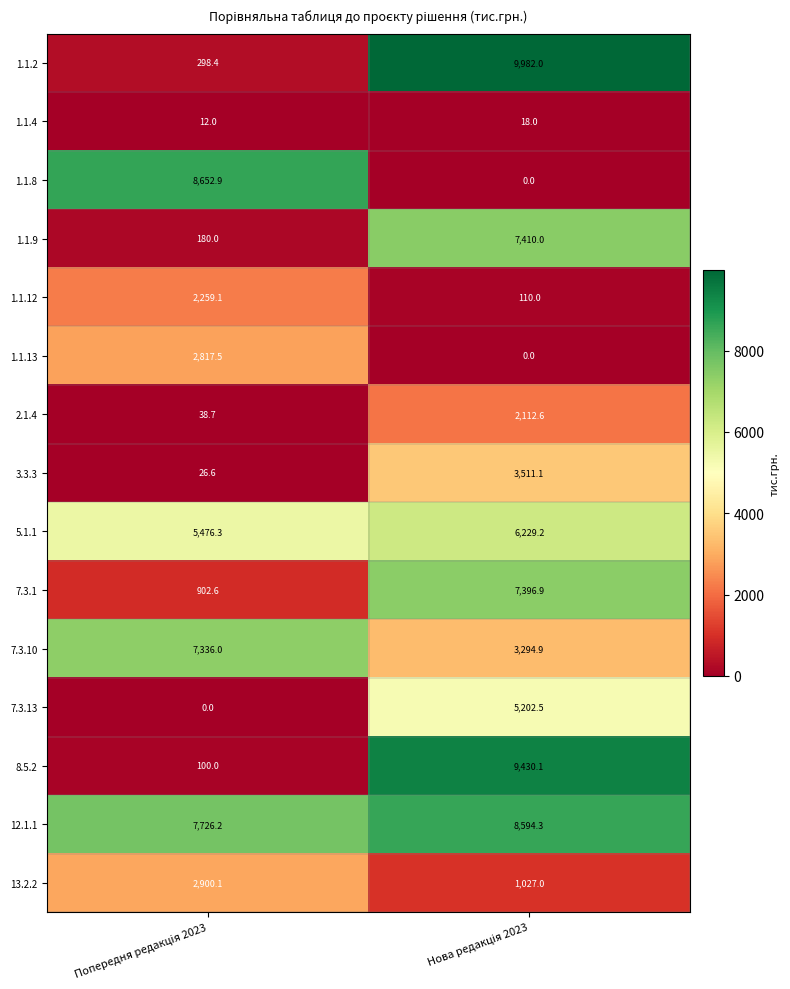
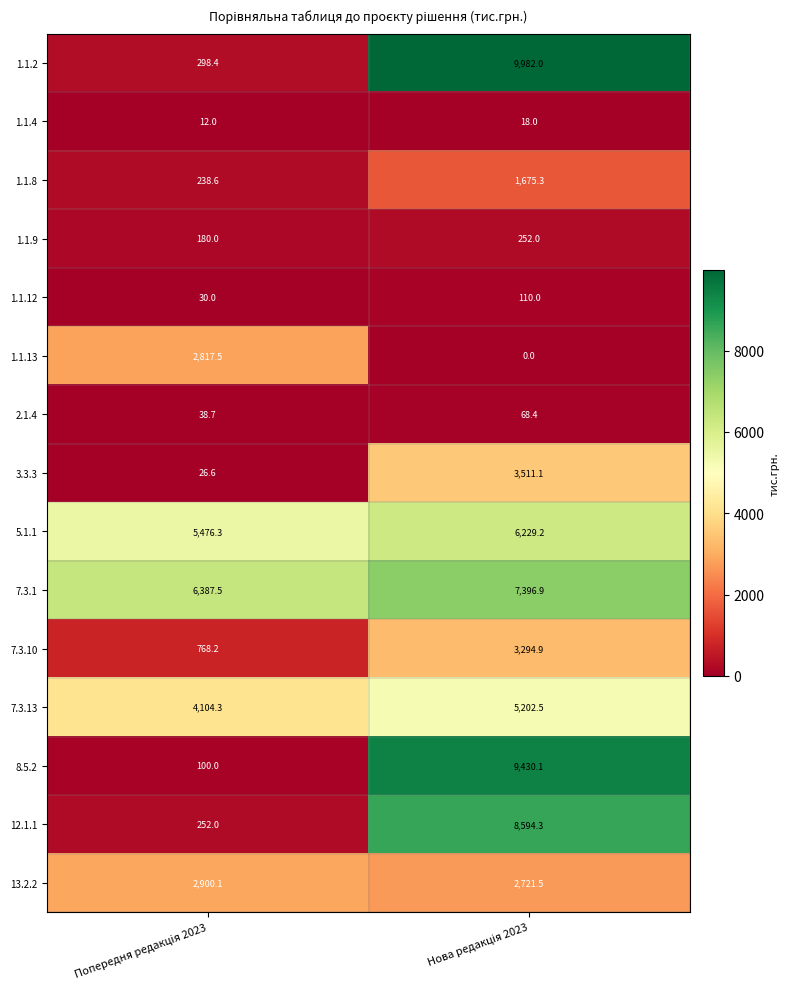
1.1.8, Попередня редакція 2023: 8,652.9 -> 238.6
1.1.8, Нова редакція 2023: 0.0 -> 1,675.3
1.1.9, Нова редакція 2023: 7,410.0 -> 252.0
1.1.12, Попередня редакція 2023: 2,259.1 -> 30.0
2.1.4, Нова редакція 2023: 2,112.6 -> 68.4
7.3.1, Попередня редакція 2023: 902.6 -> 6,387.5
7.3.10, Попередня редакція 2023: 7,336.0 -> 768.2
7.3.13, Попередня редакція 2023: 0.0 -> 4,104.3
12.1.1, Попередня редакція 2023: 7,726.2 -> 252.0
13.2.2, Нова редакція 2023: 1,027.0 -> 2,721.5
